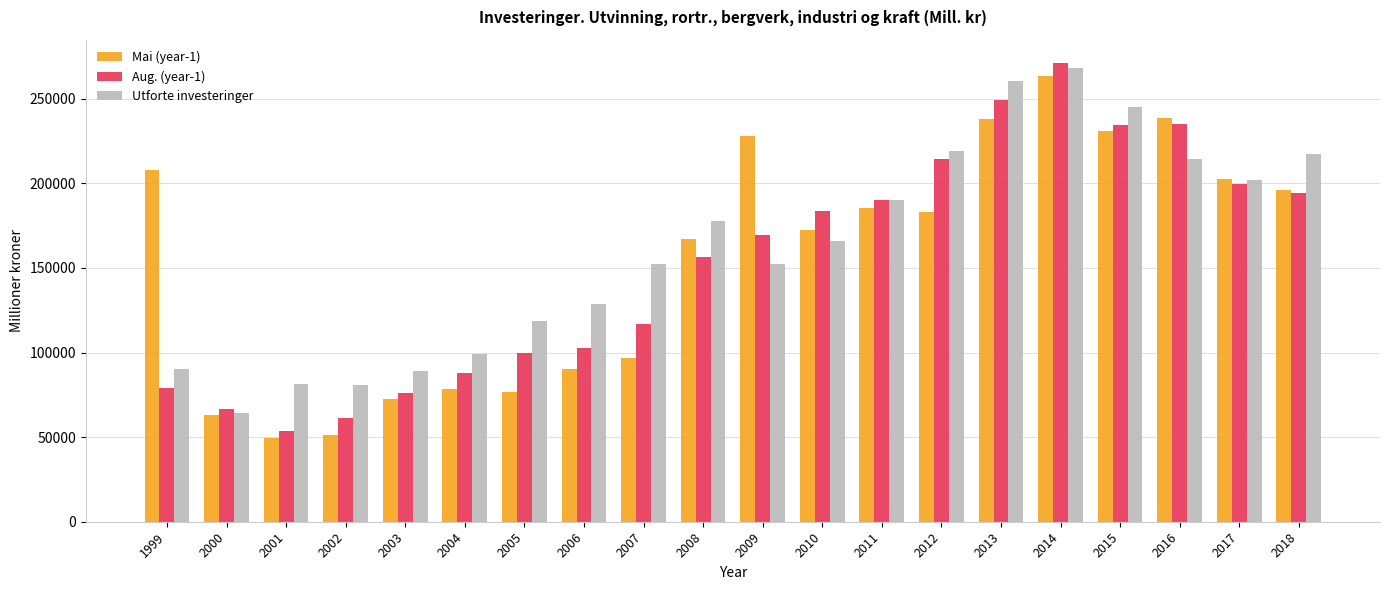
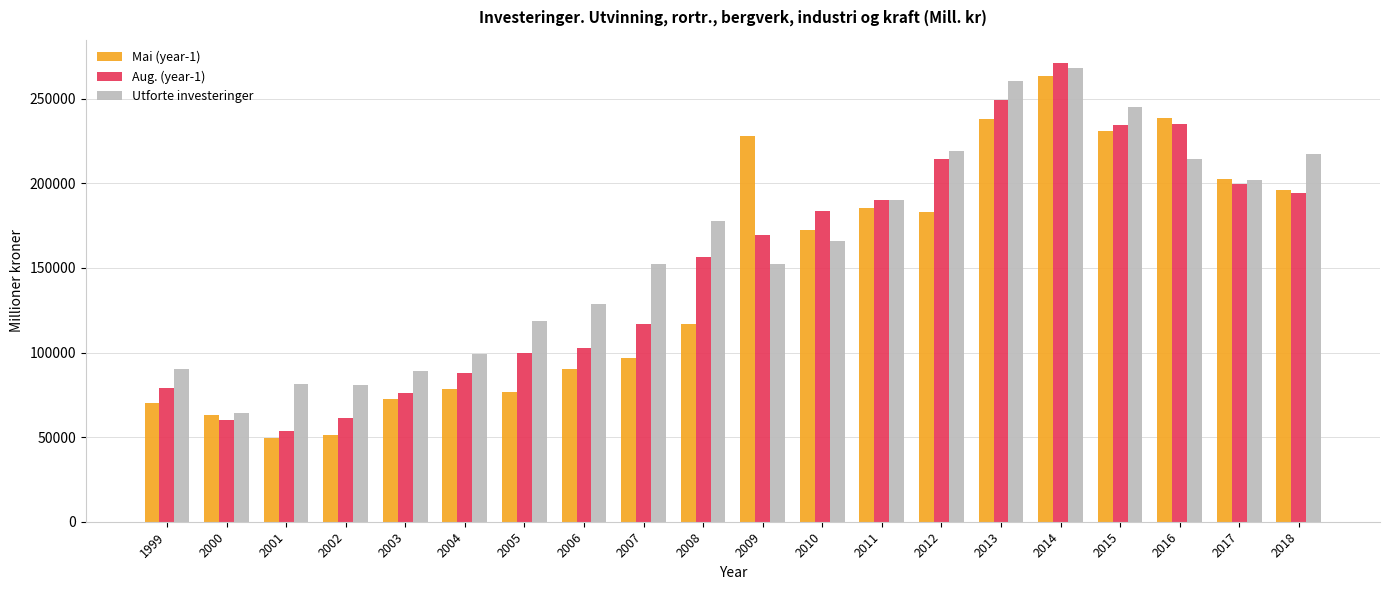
Mai (year-1), 1999: 208000 -> 70000
Aug. (year-1), 2000: 66000 -> 60000
Mai (year-1), 2008: 167000 -> 117000
